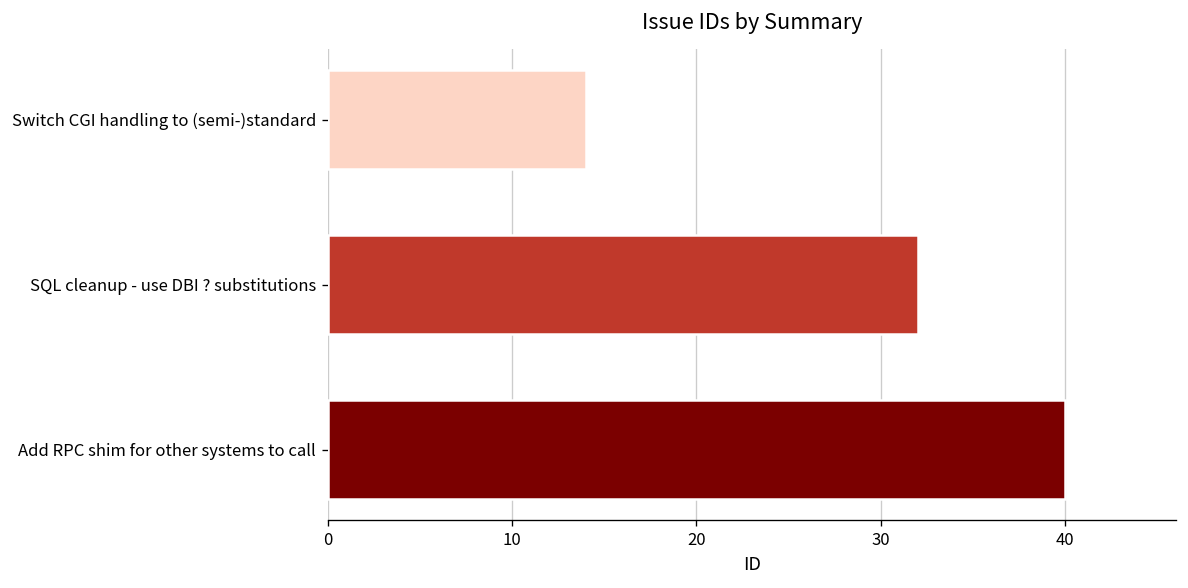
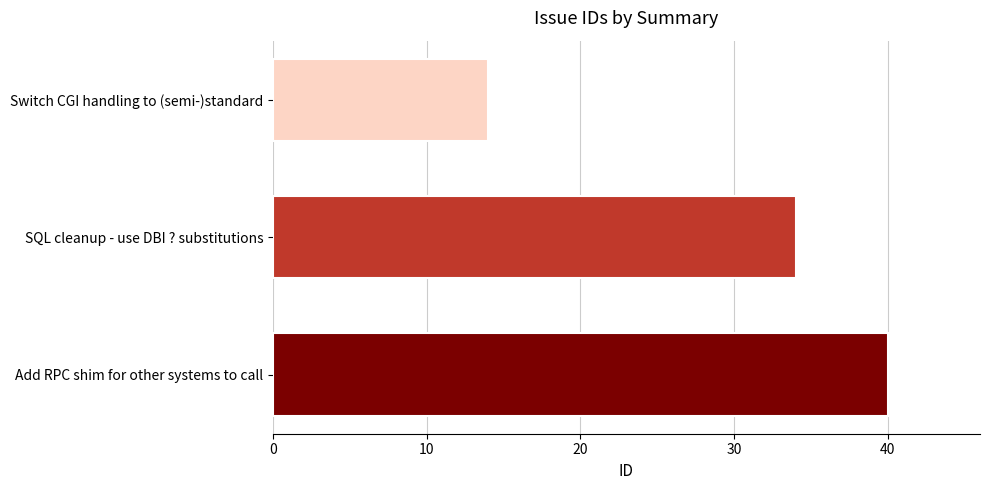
SQL cleanup - use DBI ? substitutions: 32 -> 34
